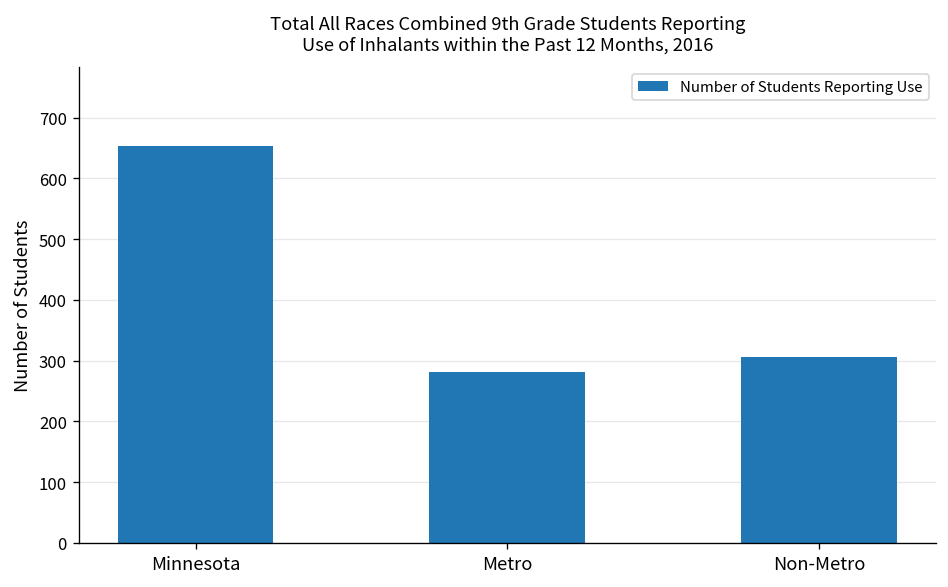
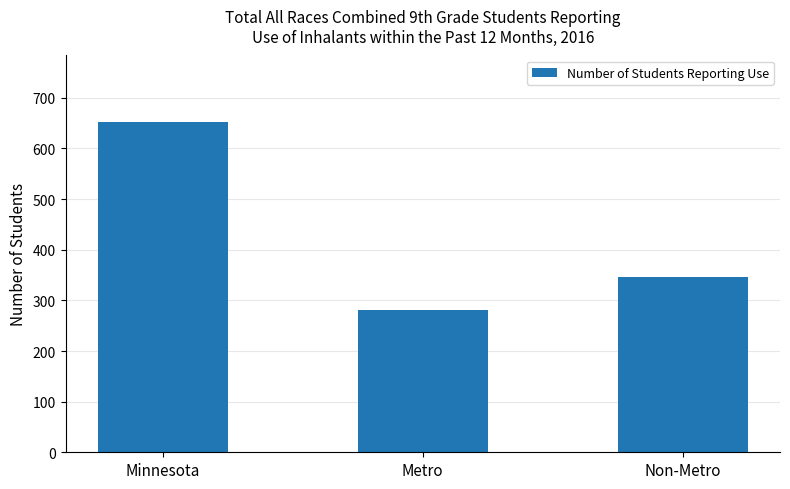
Non-Metro: 310 -> 350
